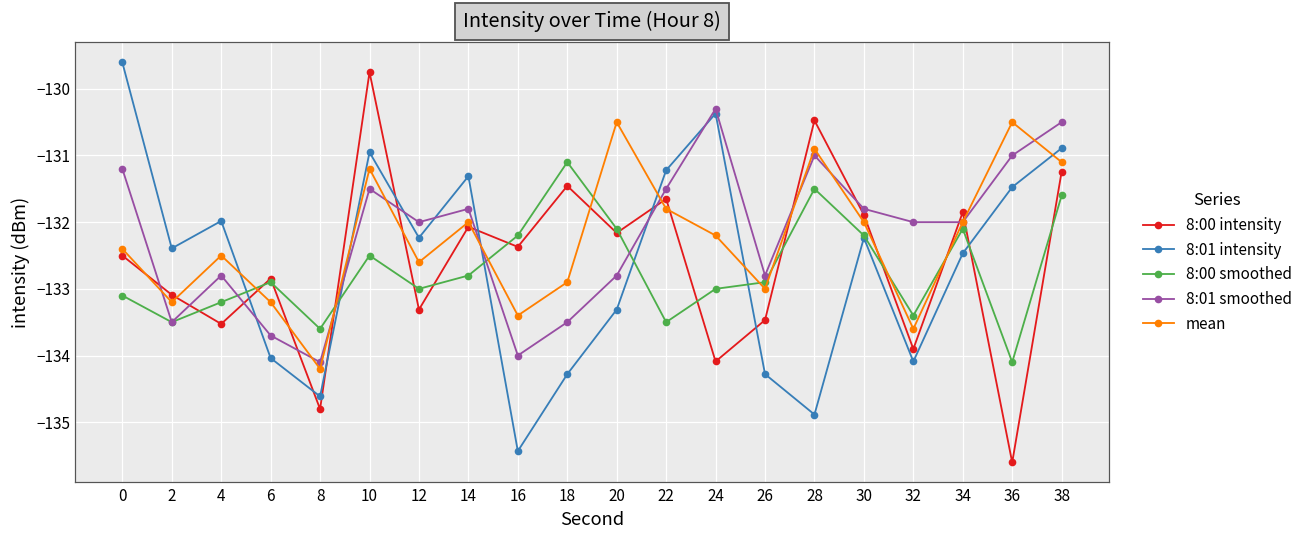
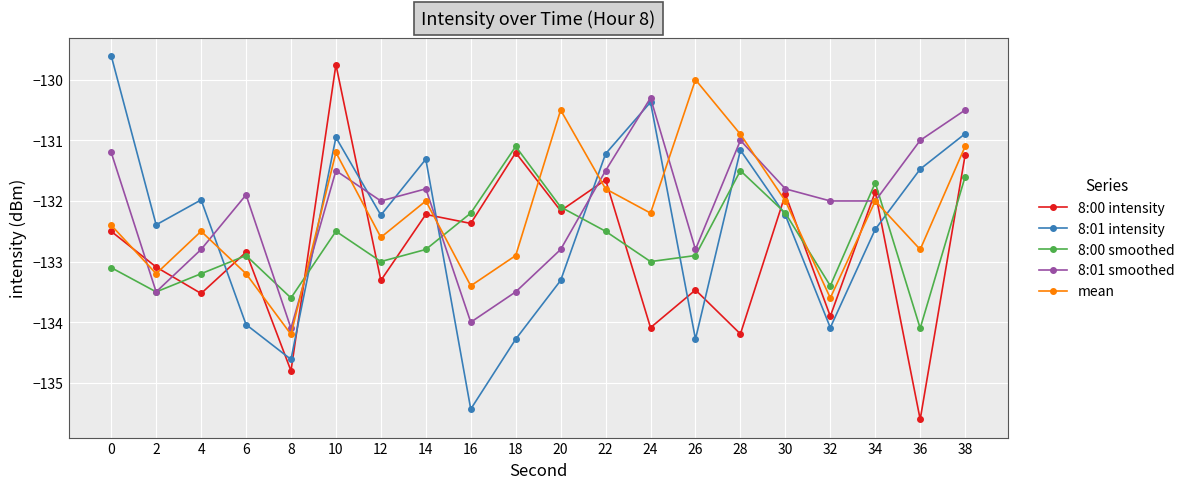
8:01 smoothed, 6: -133.7 -> -131.9
8:00 intensity, 14: -132.1 -> -132.2
8:00 intensity, 18: -131.5 -> -131.2
8:00 smoothed, 22: -133.5 -> -132.5
mean, 26: -133 -> -130
8:00 intensity, 28: -130.5 -> -134.2
8:01 intensity, 28: -134.9 -> -131.2
8:00 smoothed, 34: -132.1 -> -131.7
mean, 36: -130.5 -> -132.8
